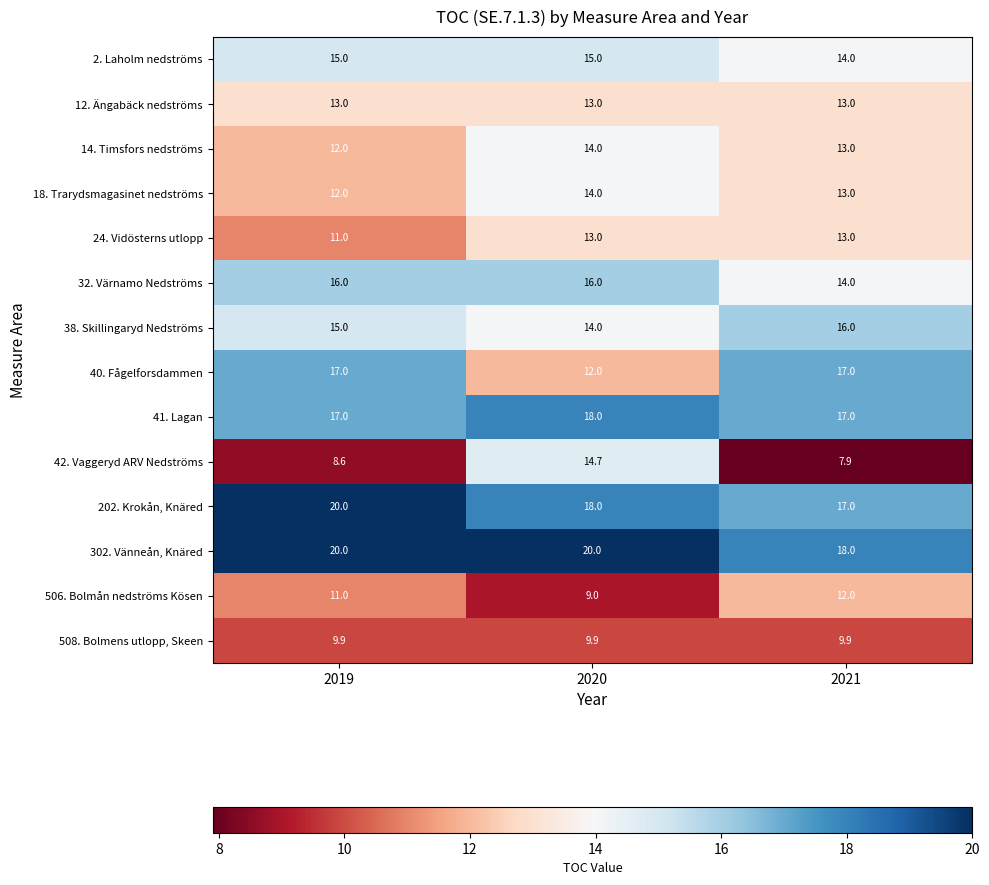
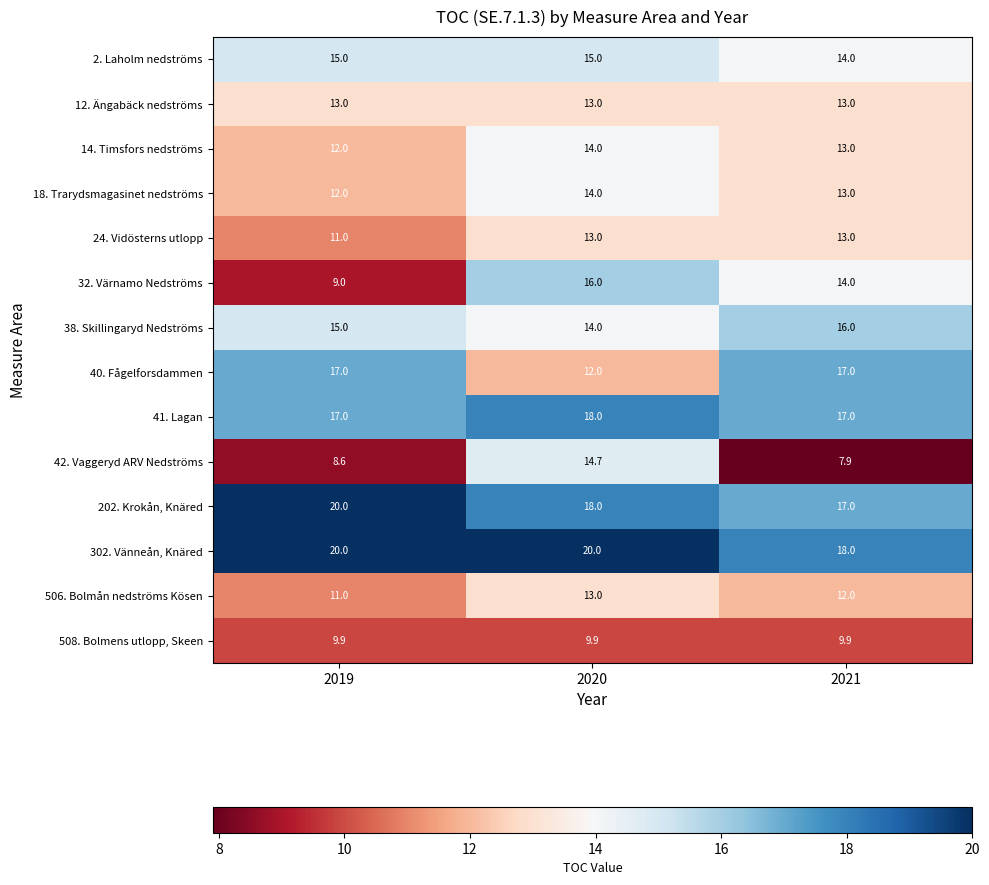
32. Värnamo Nedströms, 2019: 16.0 -> 9.0
506. Bolmån nedströms Kösen, 2020: 9.0 -> 13.0
